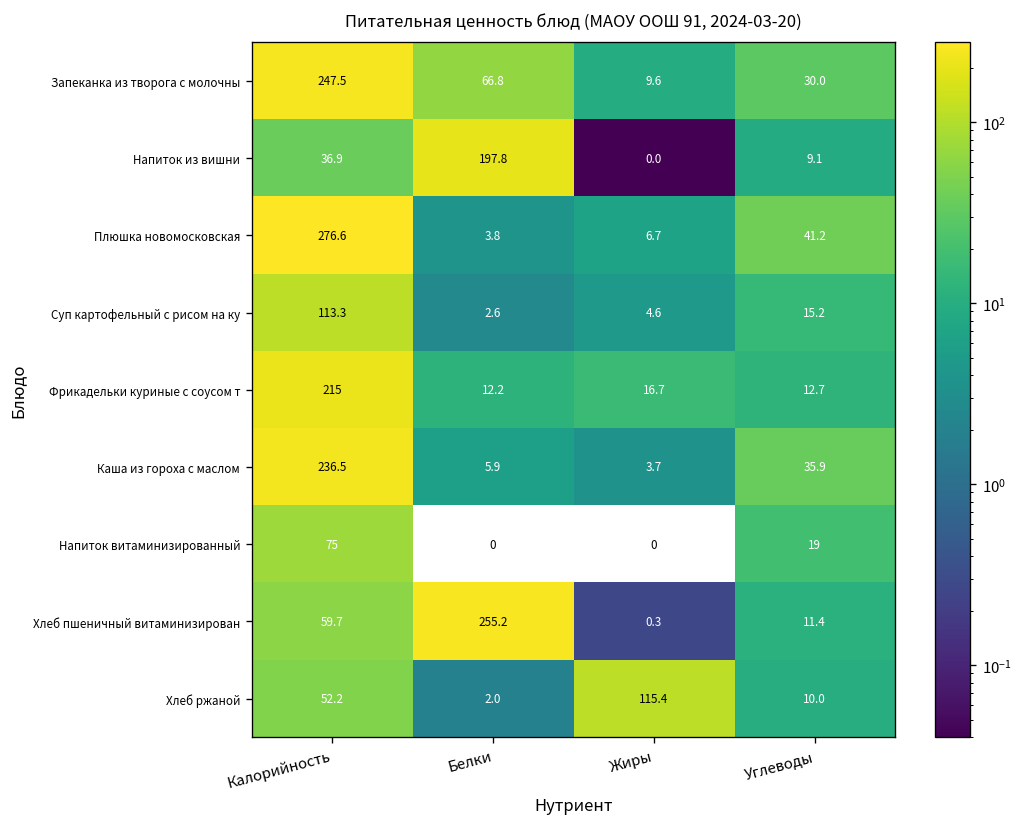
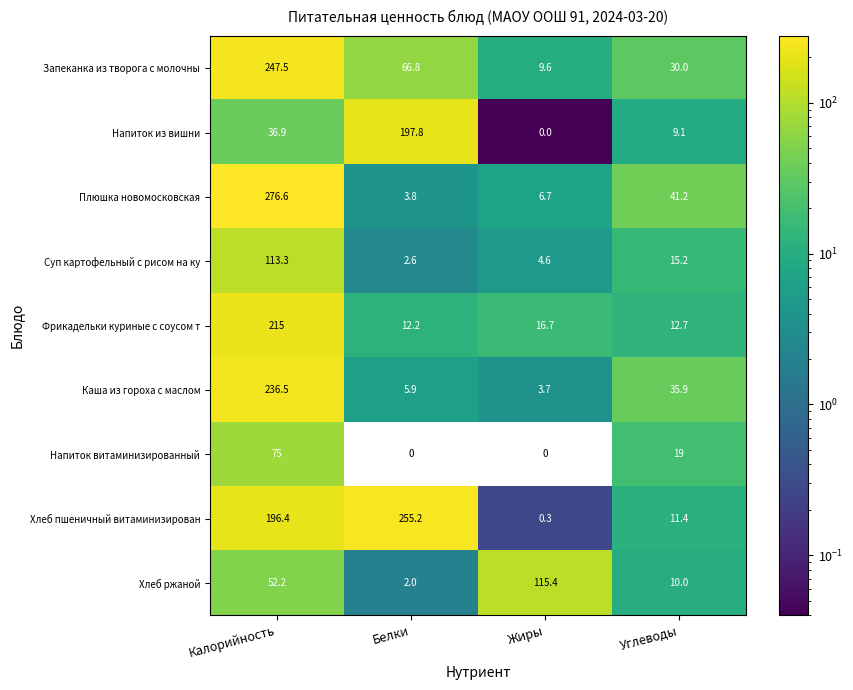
Хлеб пшеничный витаминизирован, Калорийность: 59.7 -> 196.4
